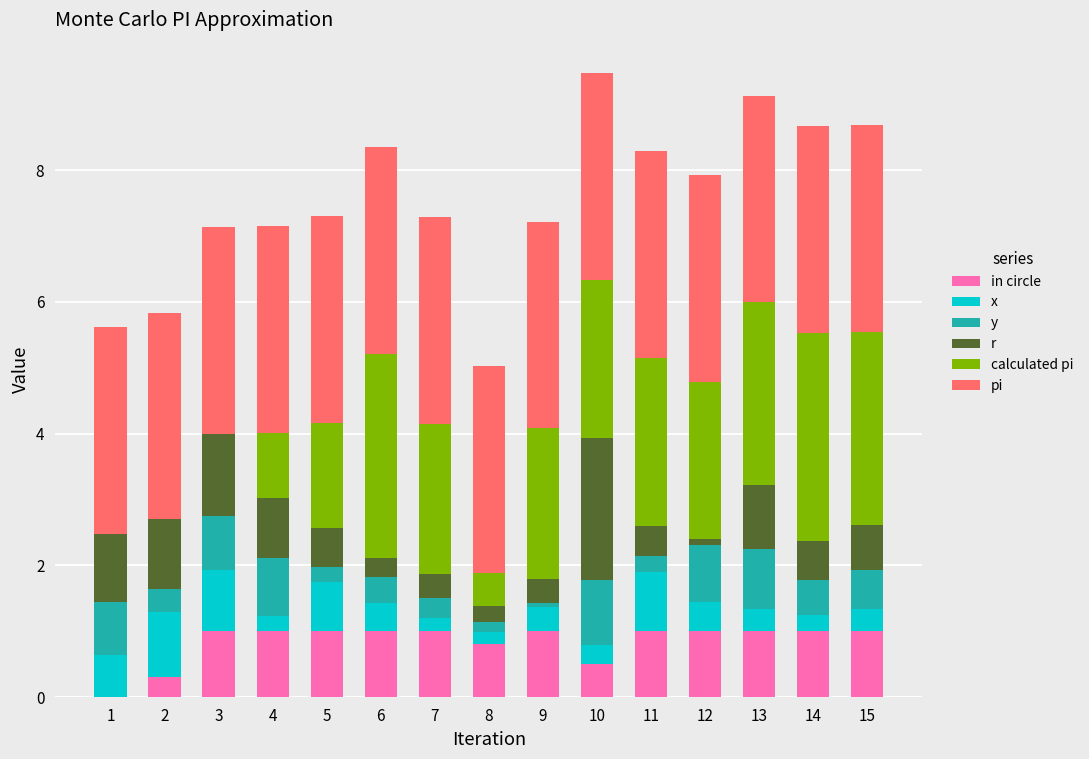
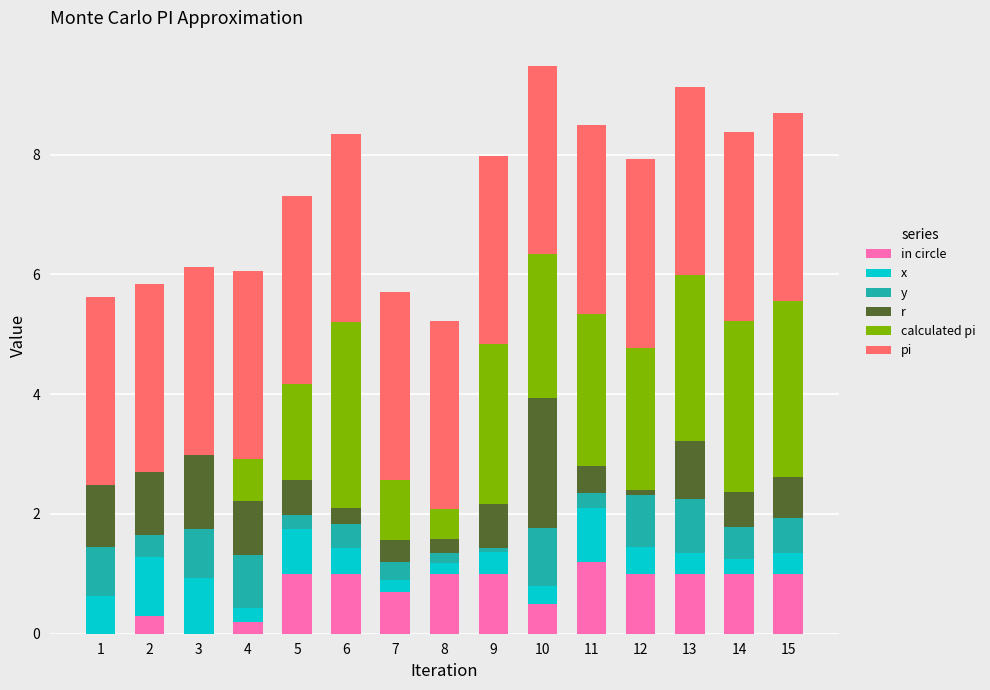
in circle, 3: 1 -> 0
in circle, 4: 1.0 -> 0.2
calculated pi, 4: 1.0 -> 0.7
in circle, 7: 1.0 -> 0.7
calculated pi, 7: 2.3 -> 1.0
in circle, 8: 0.8 -> 1.0
r, 9: 0.4 -> 0.7
calculated pi, 9: 2.3 -> 2.7
in circle, 11: 1.0 -> 1.2
calculated pi, 14: 3.2 -> 2.9
